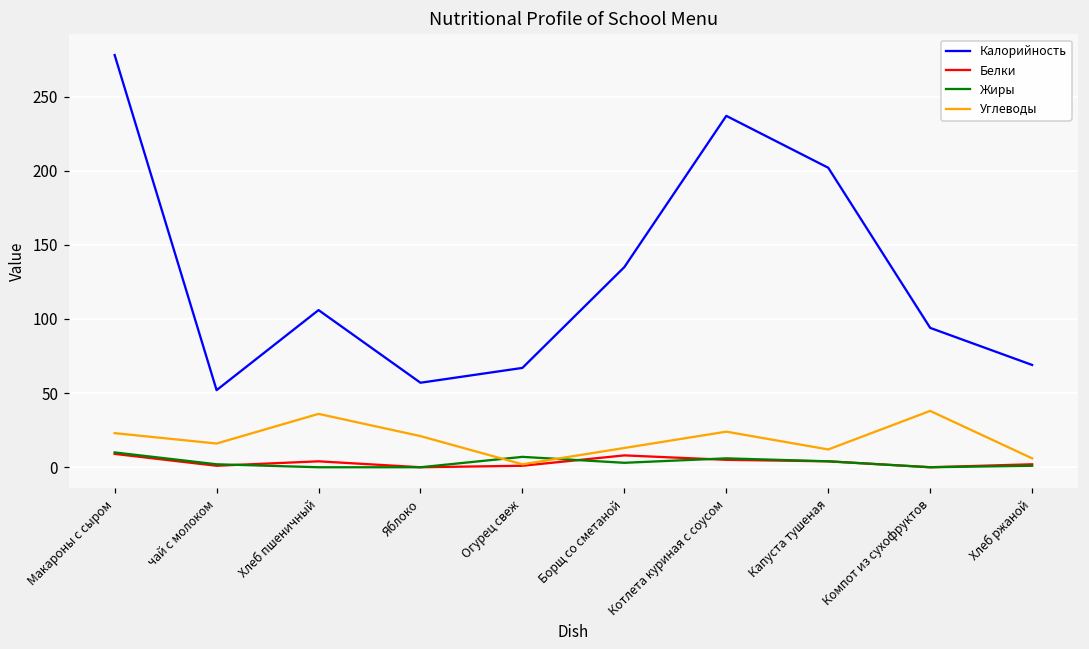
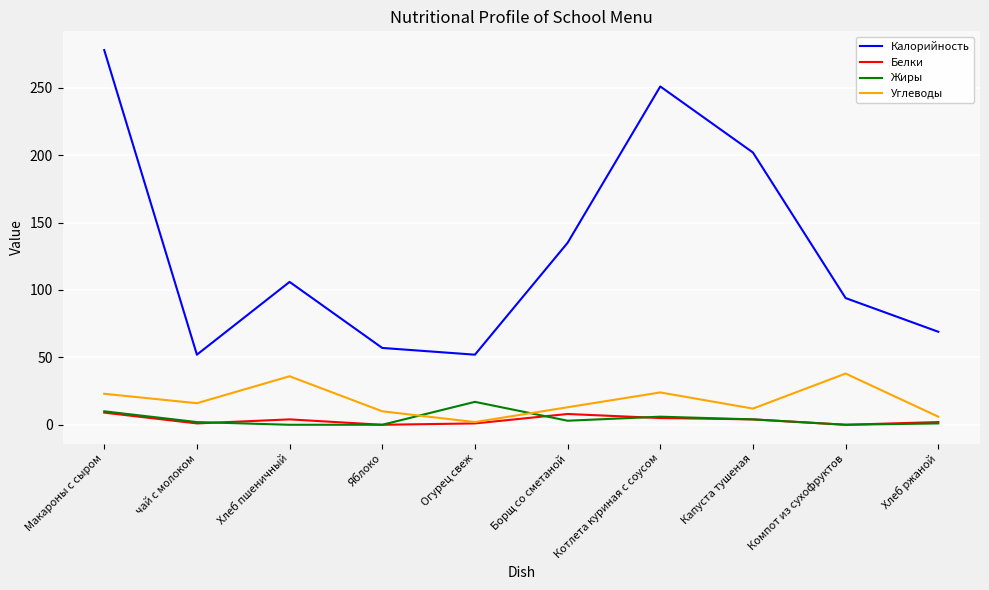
Углеводы, Яблоко: 21 -> 10
Калорийность, Огурец свеж: 67 -> 52
Жиры, Огурец свеж: 7 -> 17
Калорийность, Котлета куриная с соусом: 237 -> 251
